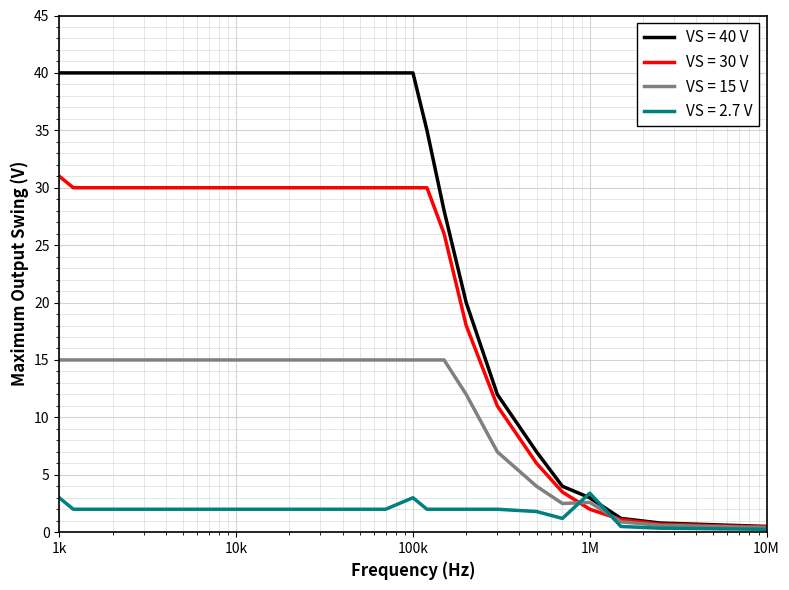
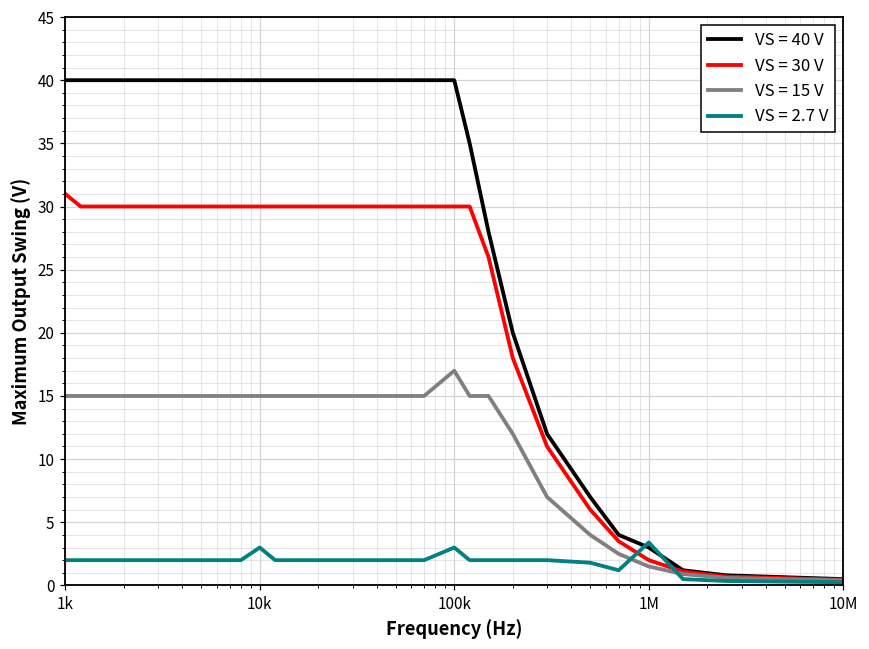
VS = 2.7 V, 1k: 3 -> 2
VS = 2.7 V, 10k: 2 -> 3
VS = 15 V, 100k: 15 -> 17
VS = 15 V, 1M: 2.6 -> 1.5
